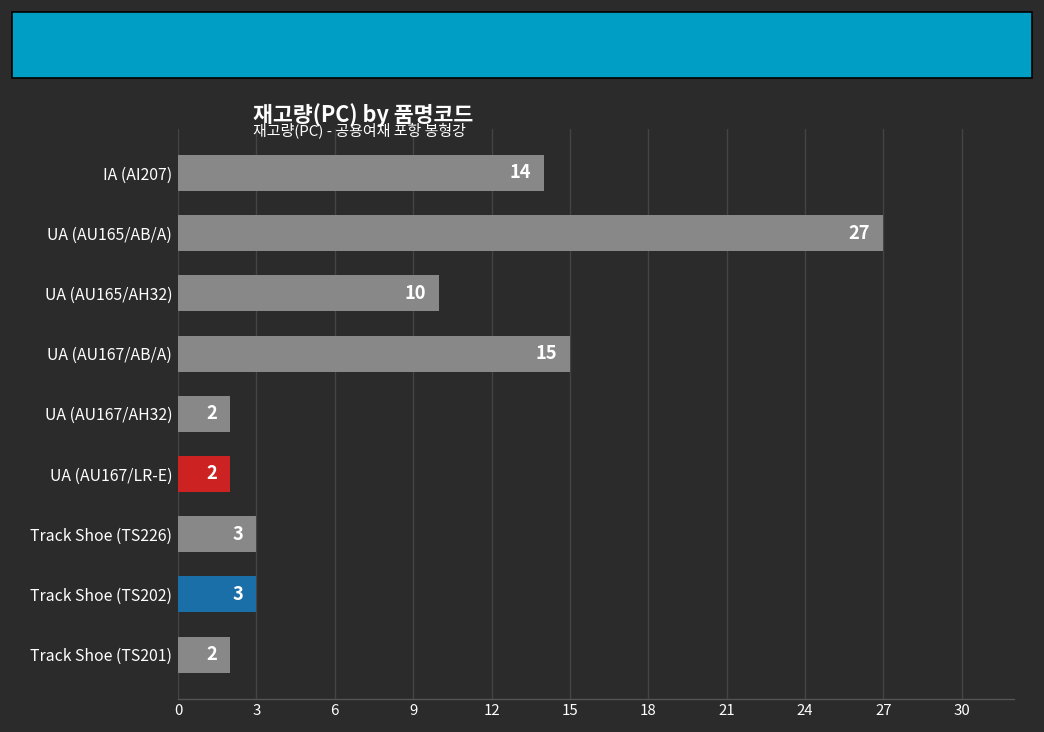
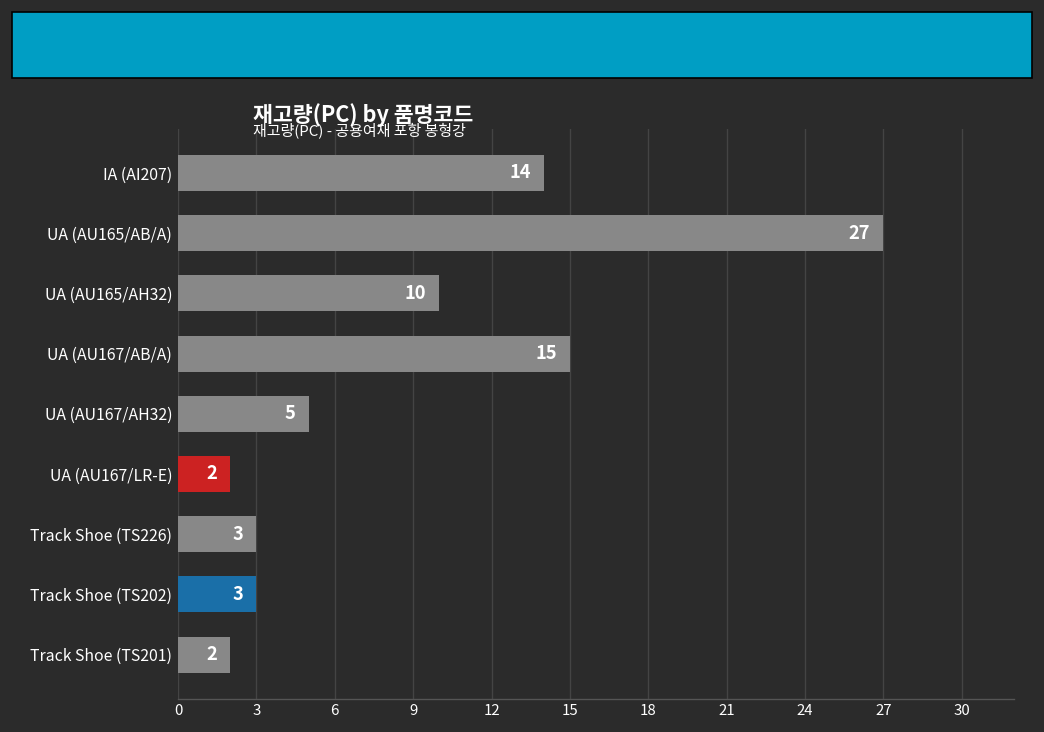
UA (AU167/AH32): 2 -> 5
